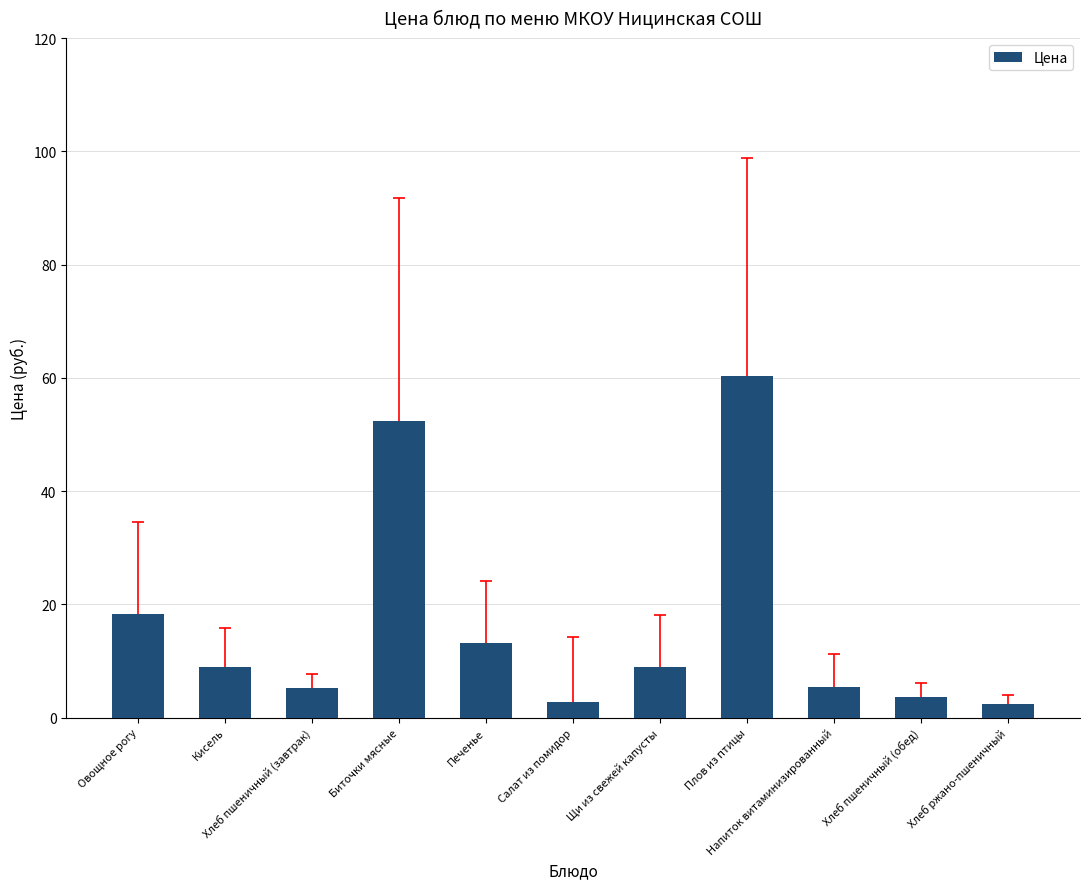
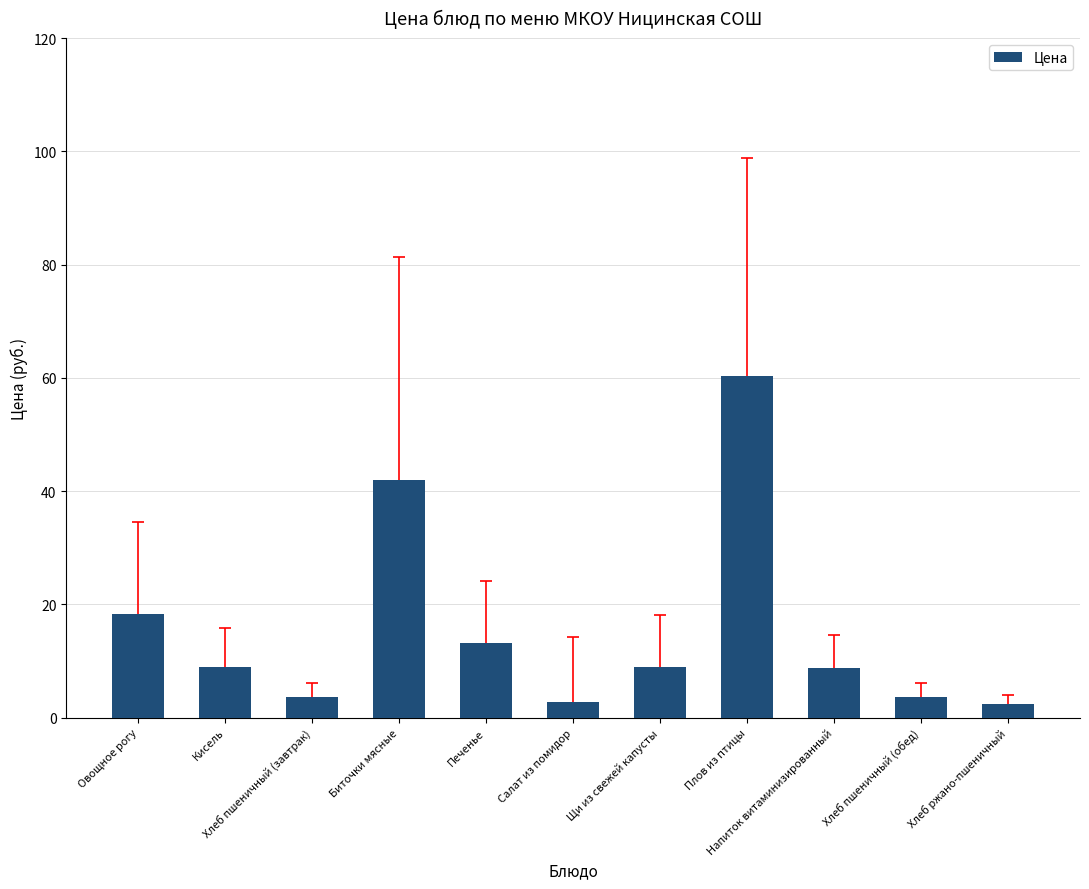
Цена, Хлеб пшеничный (завтрак): 5 -> 4
Цена, Биточки мясные: 52 -> 42
Цена, Напиток витаминизированный: 5 -> 9
